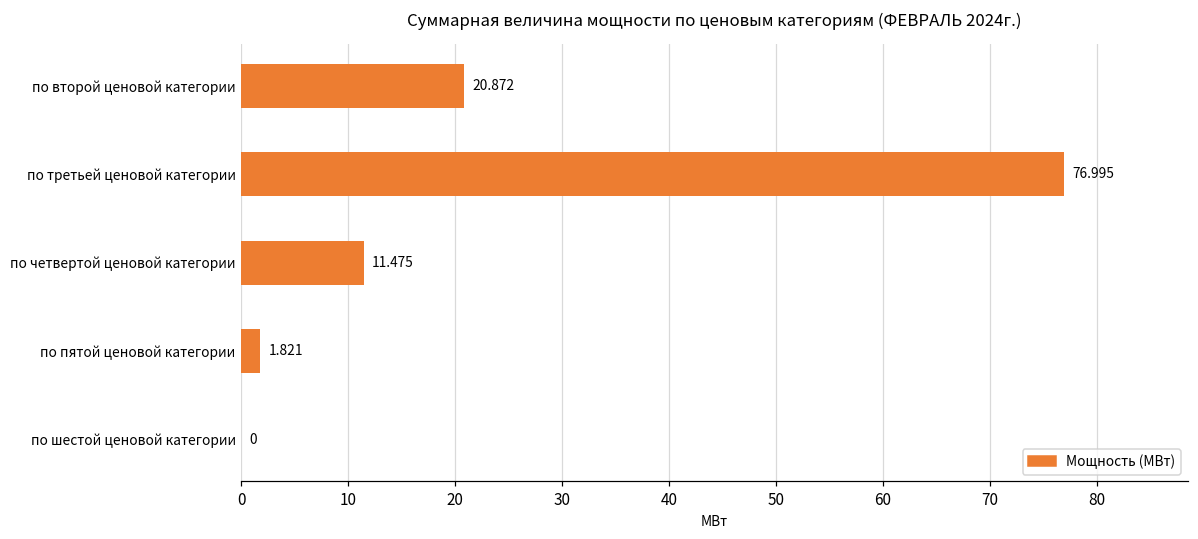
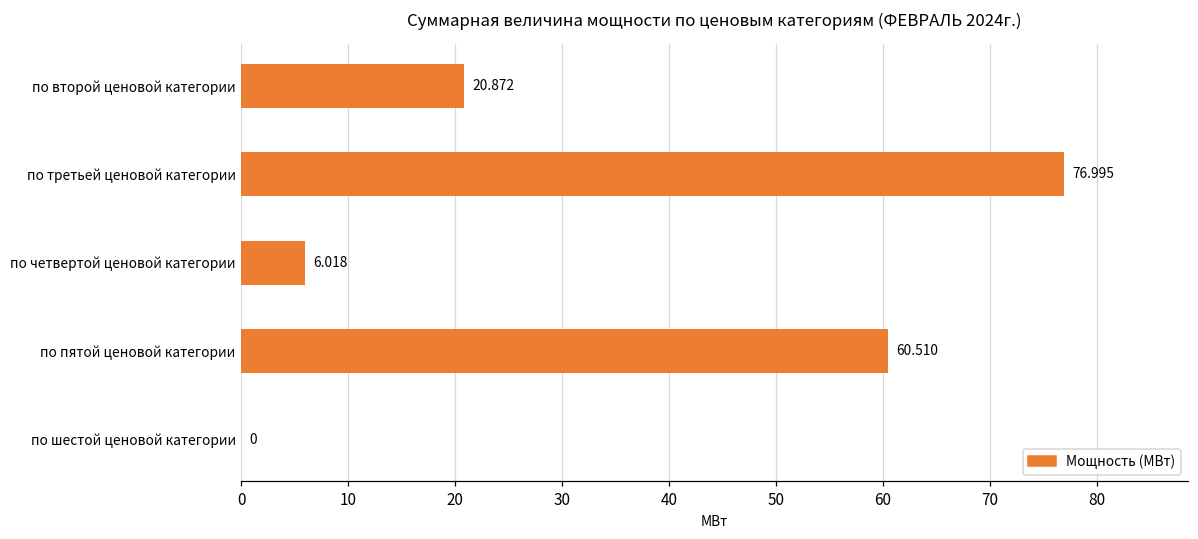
по четвертой ценовой категории: 11.475 -> 6.018
по пятой ценовой категории: 1.821 -> 60.510
